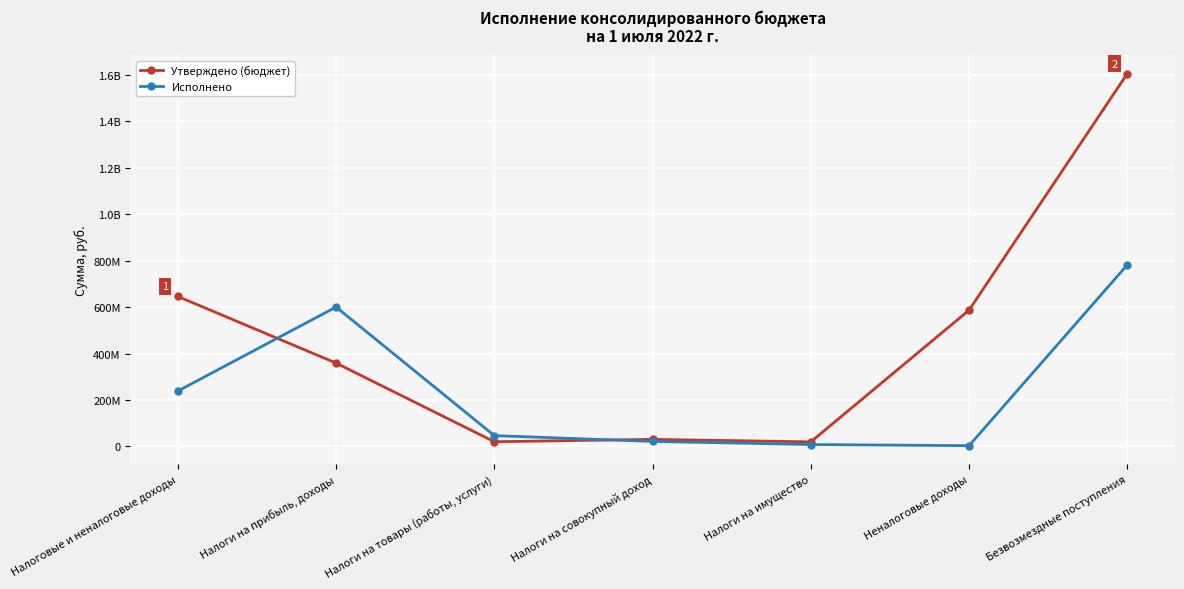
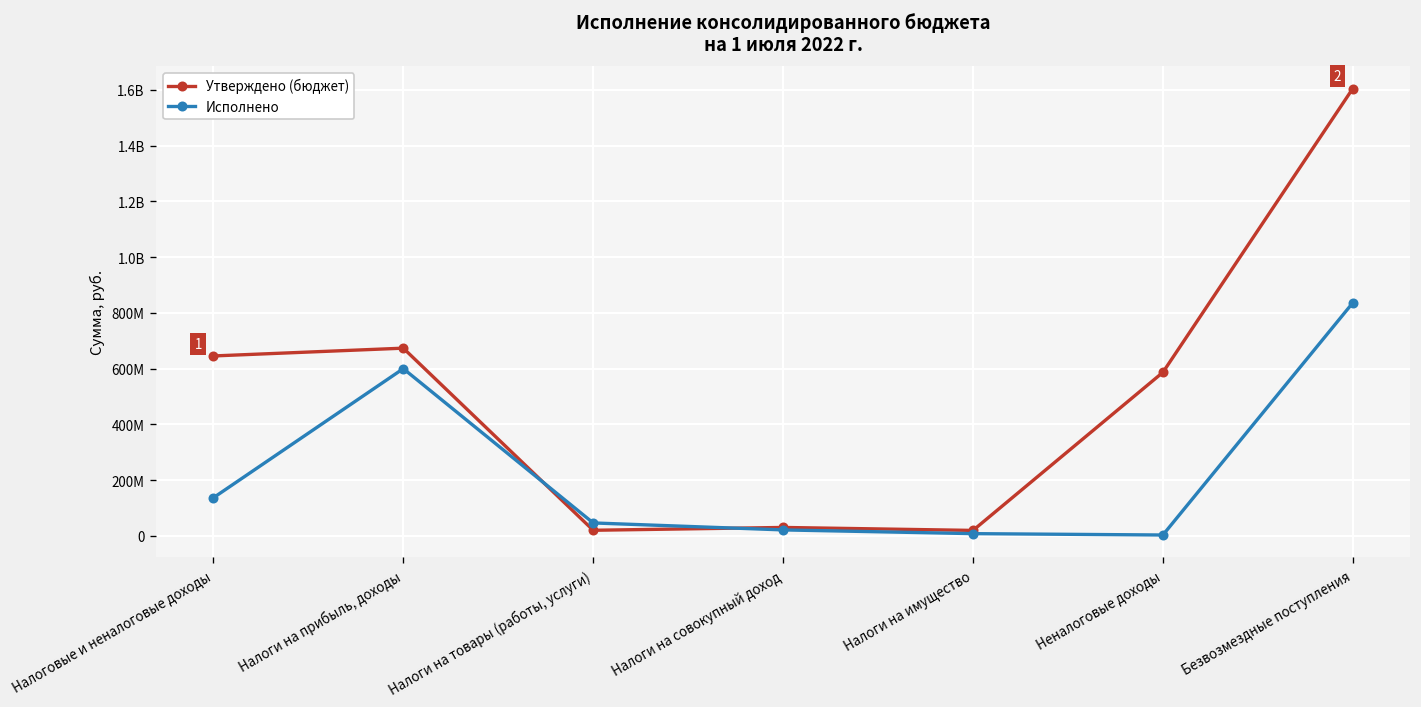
Исполнено, Налоговые и неналоговые доходы: 240000000 -> 140000000
Утверждено (бюджет), Налоги на прибыль, доходы: 360000000 -> 670000000
Исполнено, Безвозмездные поступления: 780000000 -> 840000000
